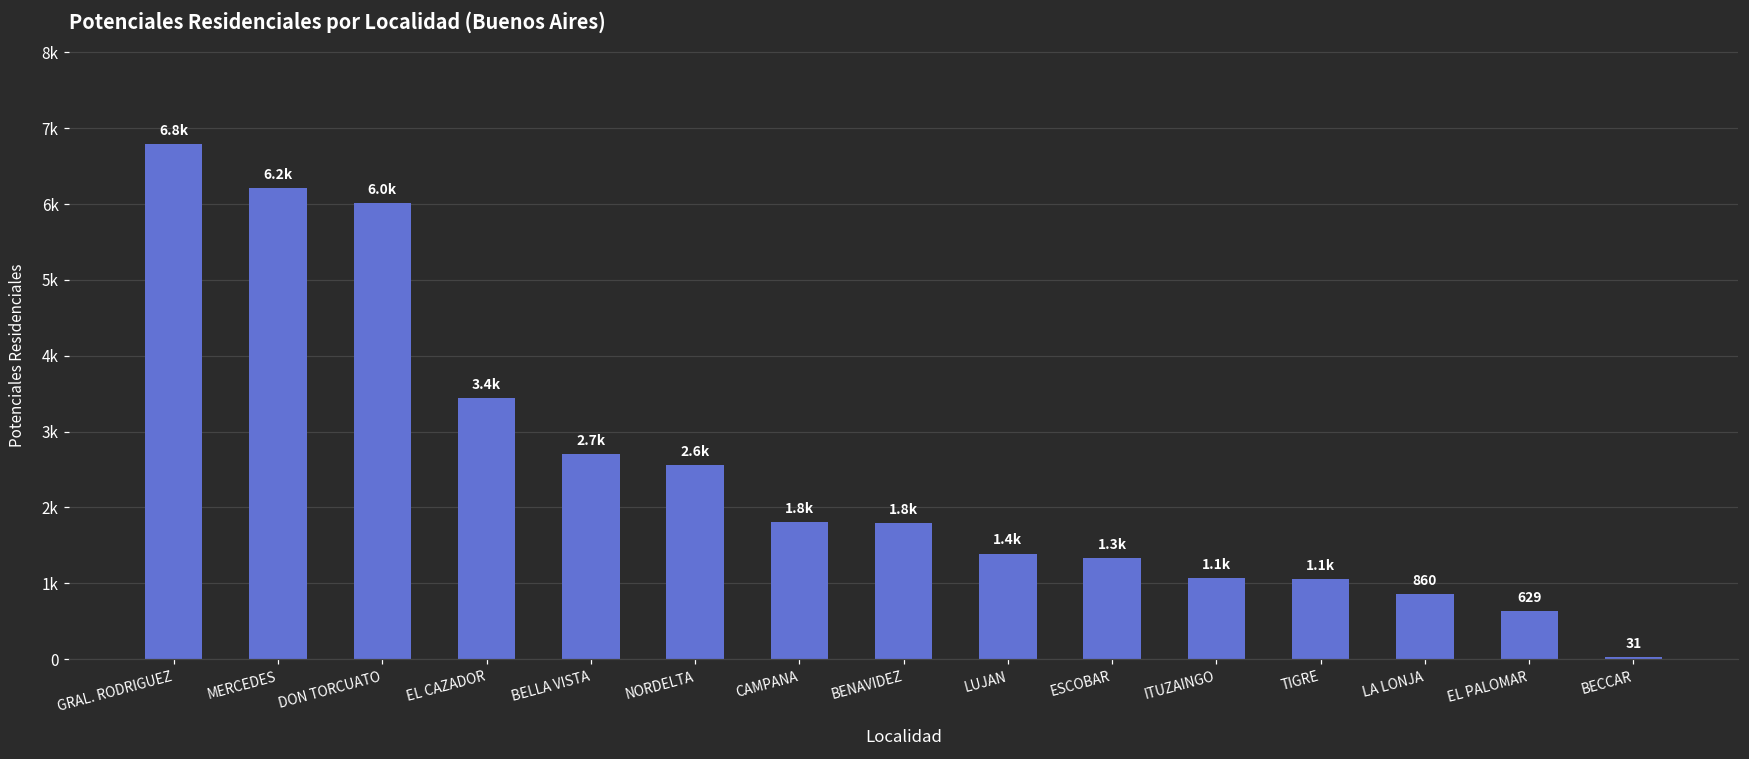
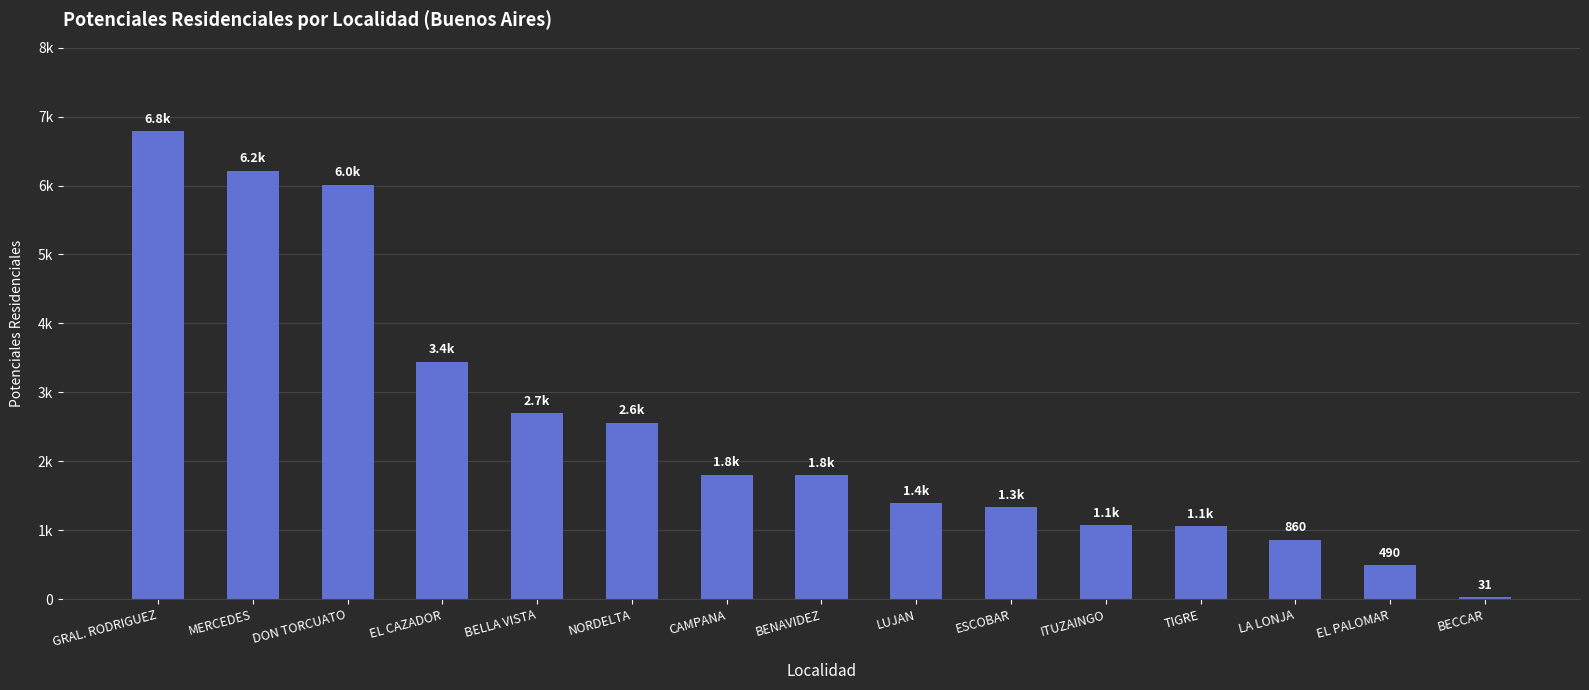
EL PALOMAR: 629 -> 490
